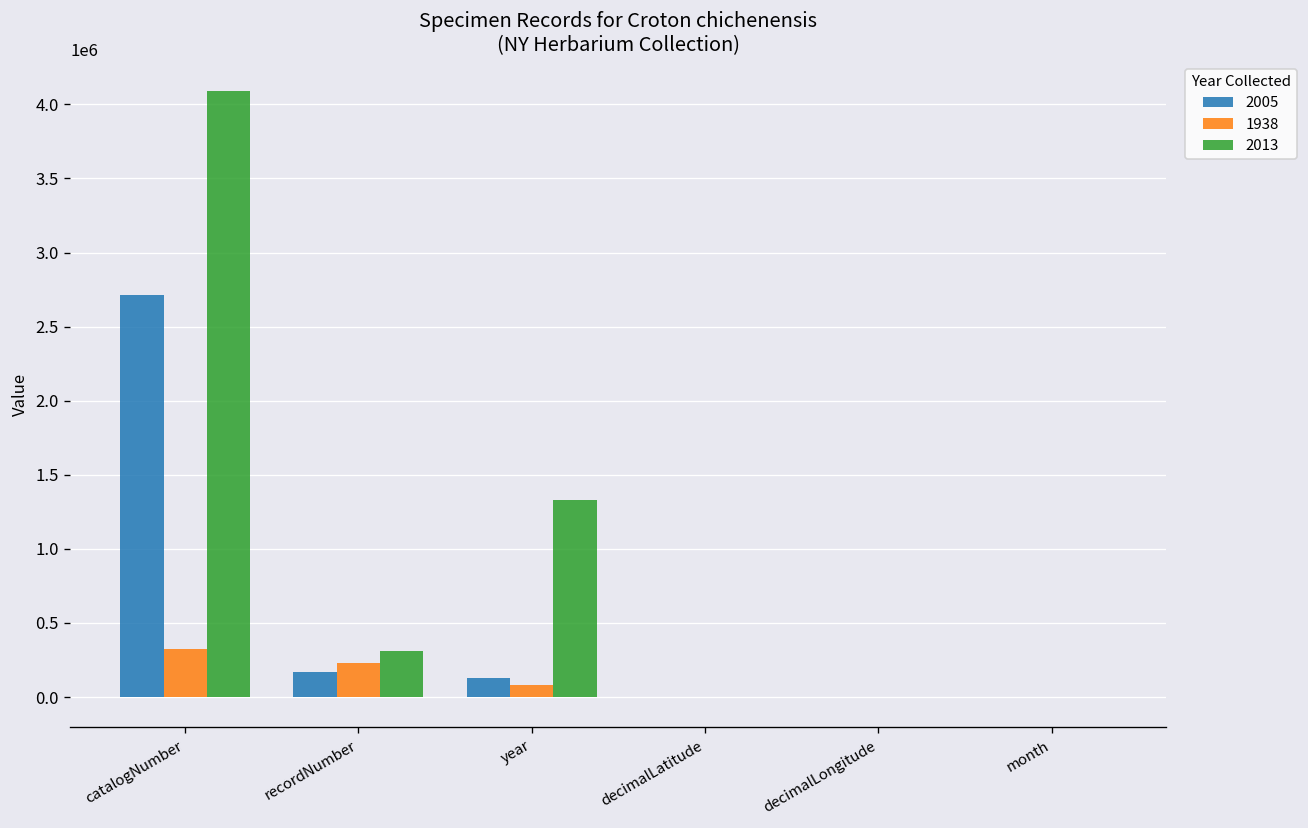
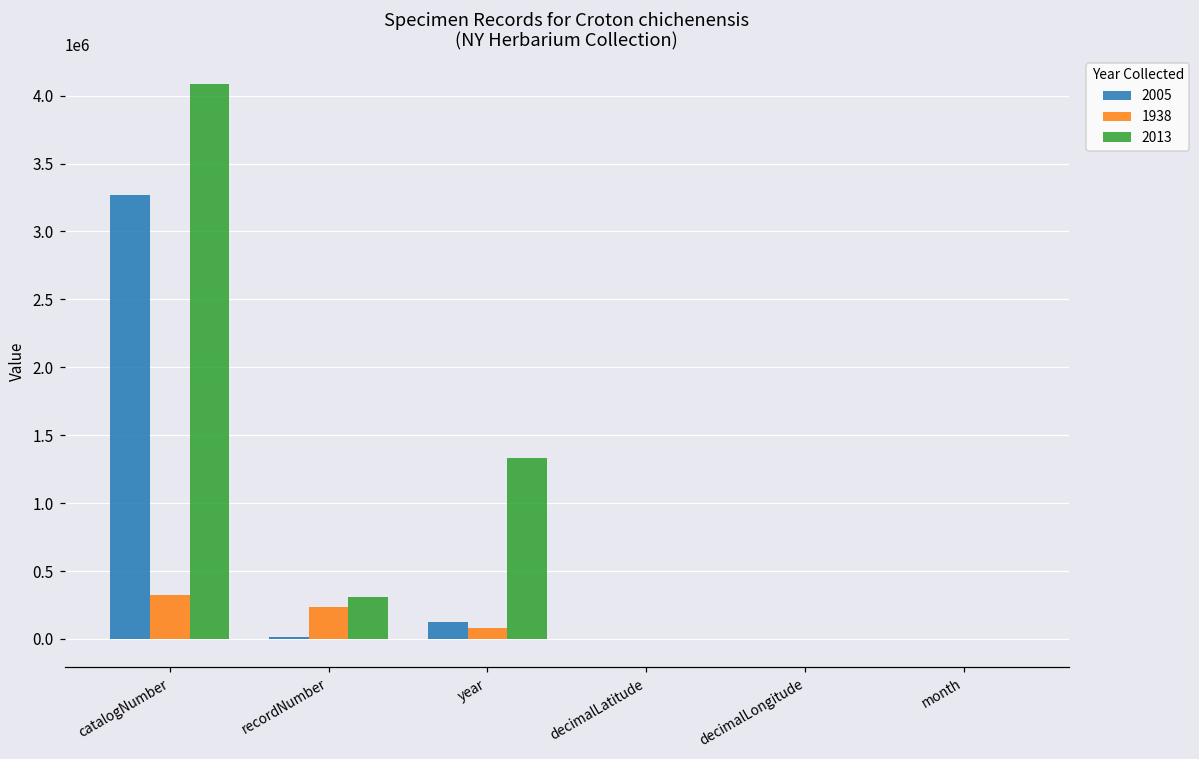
2005, catalogNumber: 2710000 -> 3270000
2005, recordNumber: 170000 -> 10000
